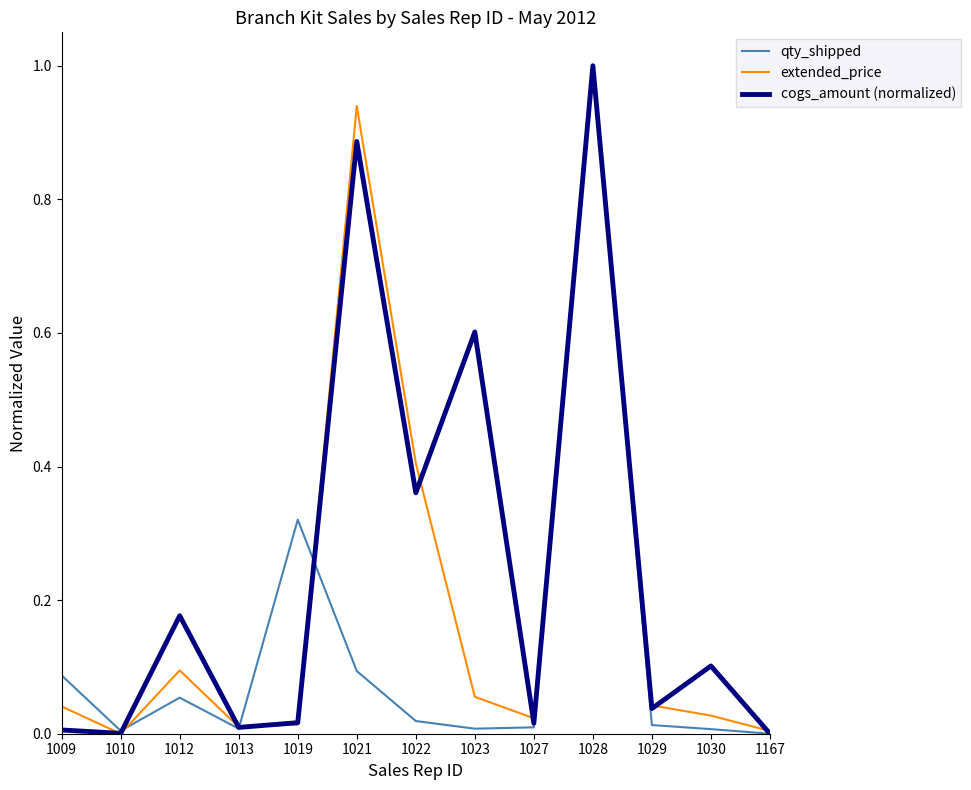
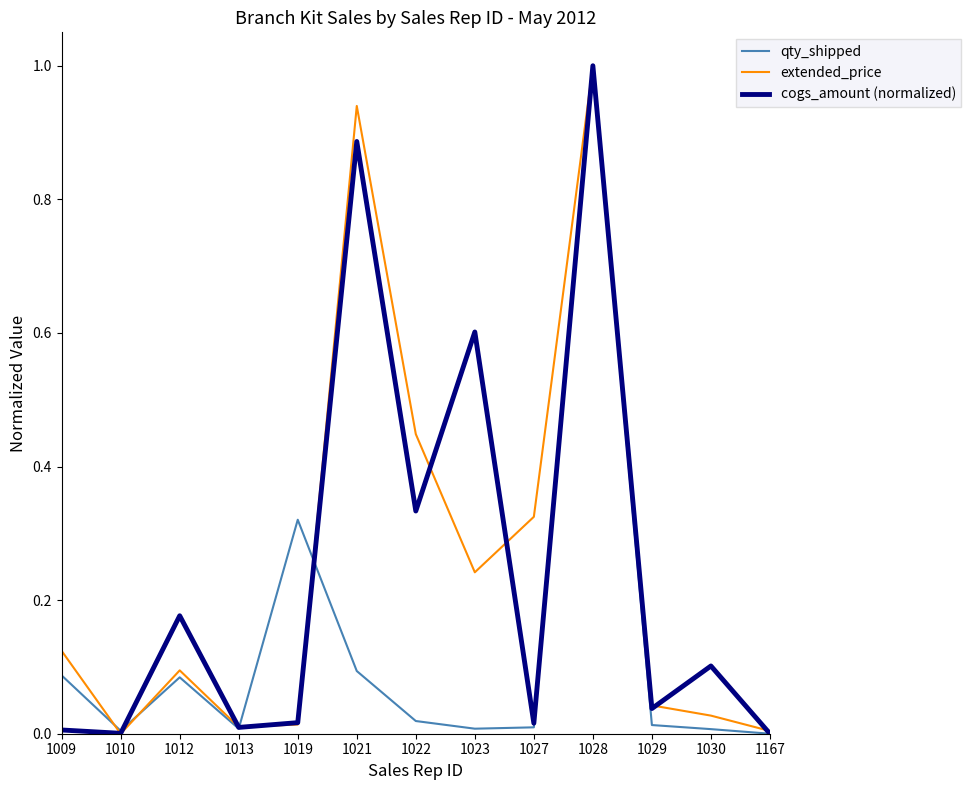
extended_price, 1009: 0.04 -> 0.12
qty_shipped, 1012: 0.05 -> 0.08
extended_price, 1022: 0.41 -> 0.45
cogs_amount (normalized), 1022: 0.36 -> 0.33
extended_price, 1023: 0.06 -> 0.24
extended_price, 1027: 0.02 -> 0.32
